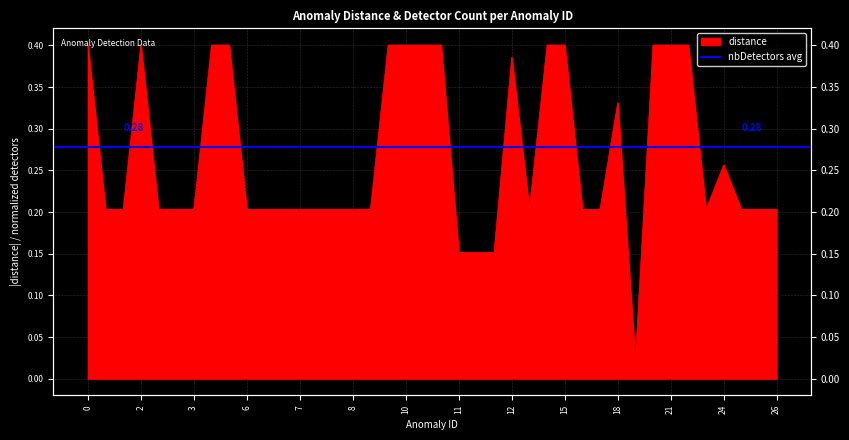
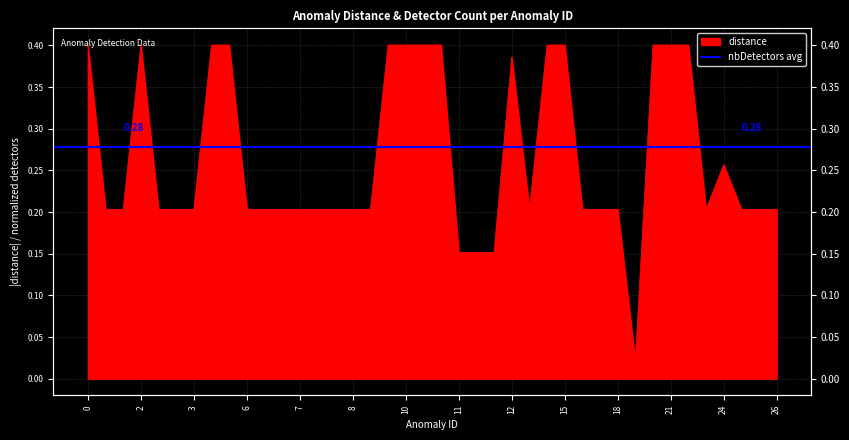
18: 0.33 -> 0.20
